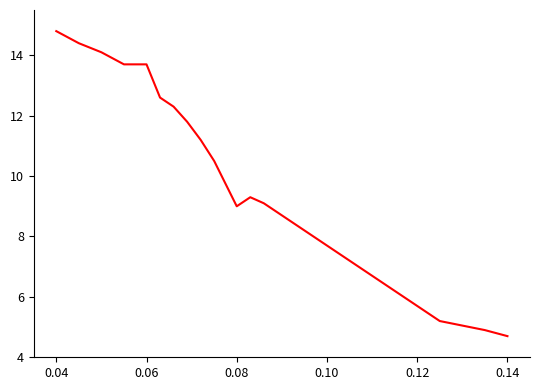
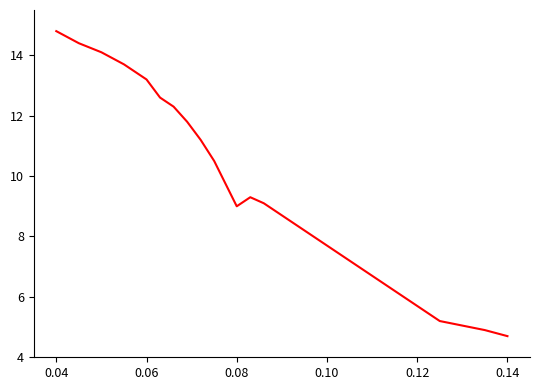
0.06: 13.7 -> 13.2
